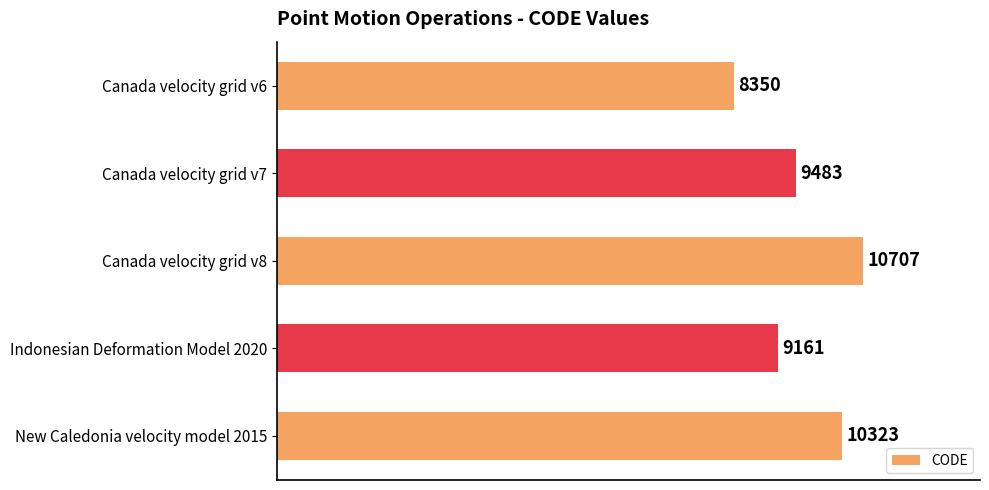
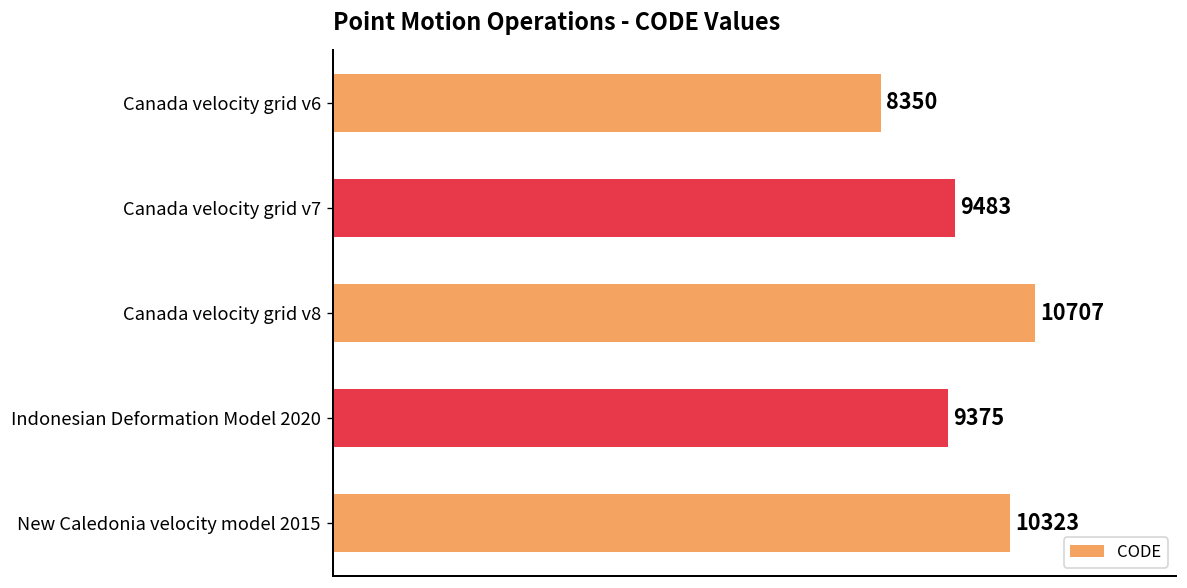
Indonesian Deformation Model 2020: 9161 -> 9375
